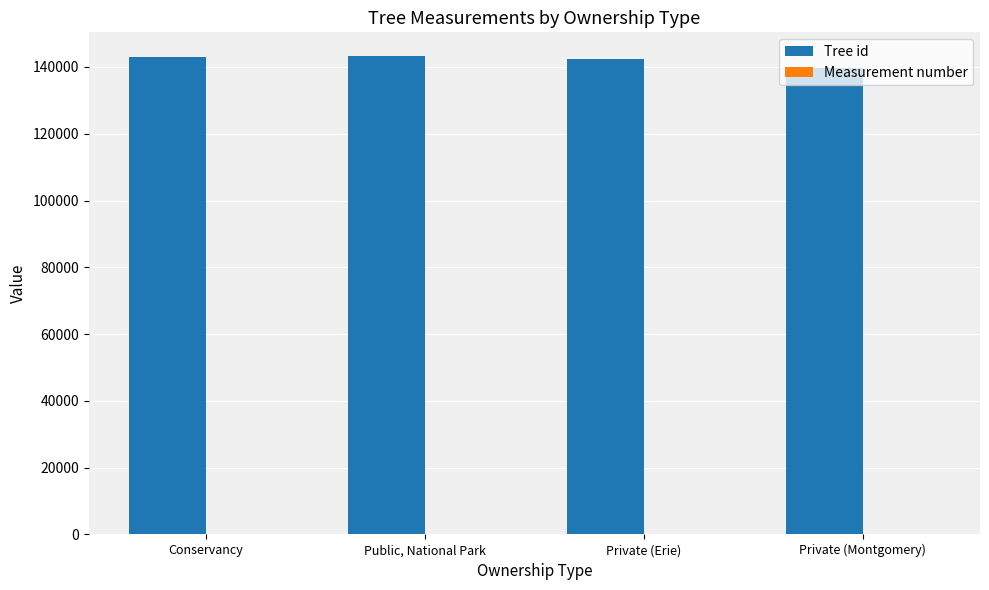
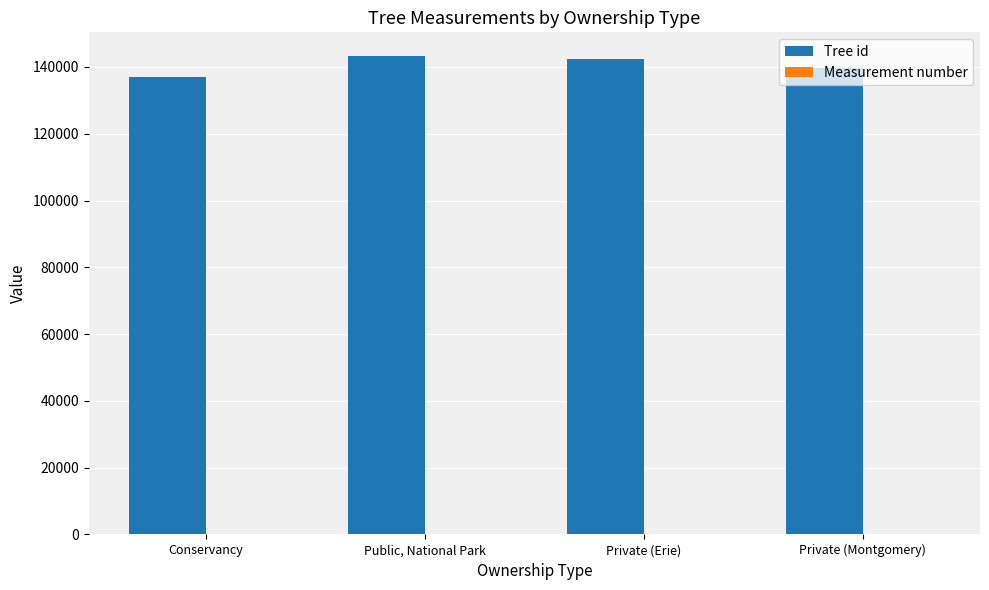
Tree id, Conservancy: 143000 -> 137000
